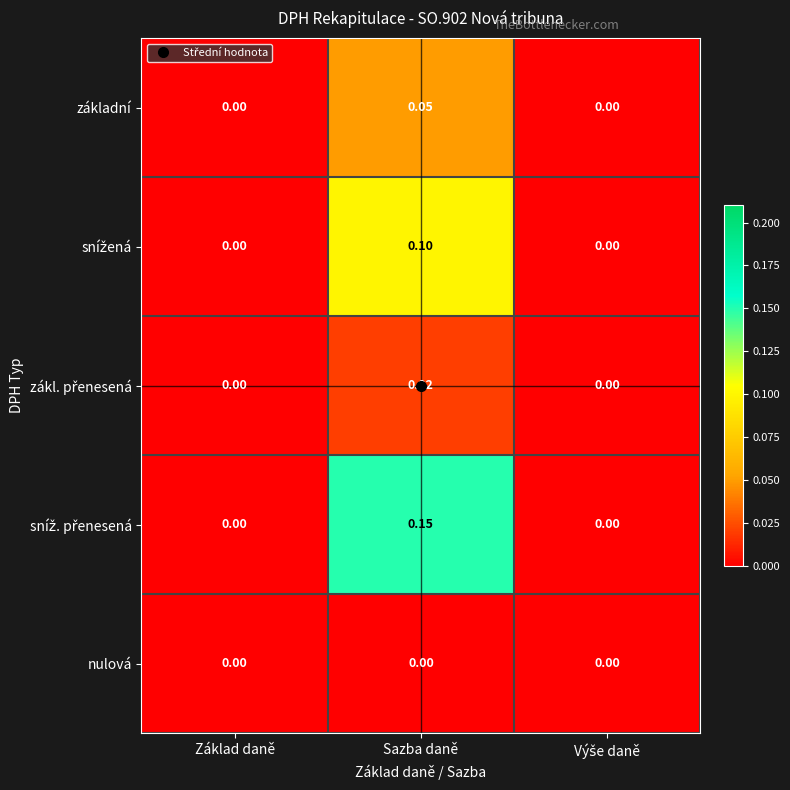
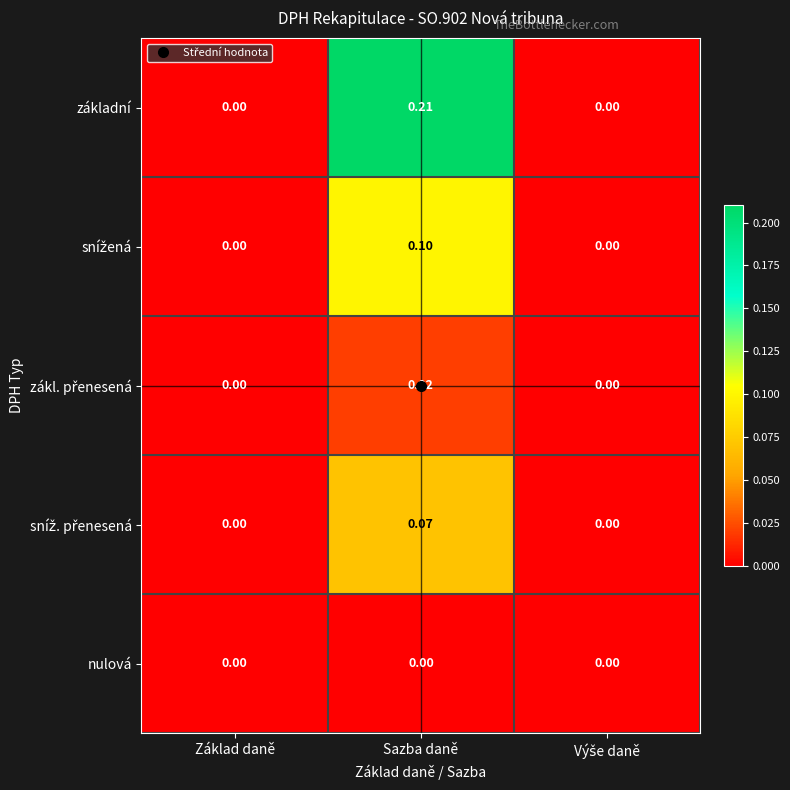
základní, Sazba daně: 0.05 -> 0.21
sníž. přenesená, Sazba daně: 0.15 -> 0.07
